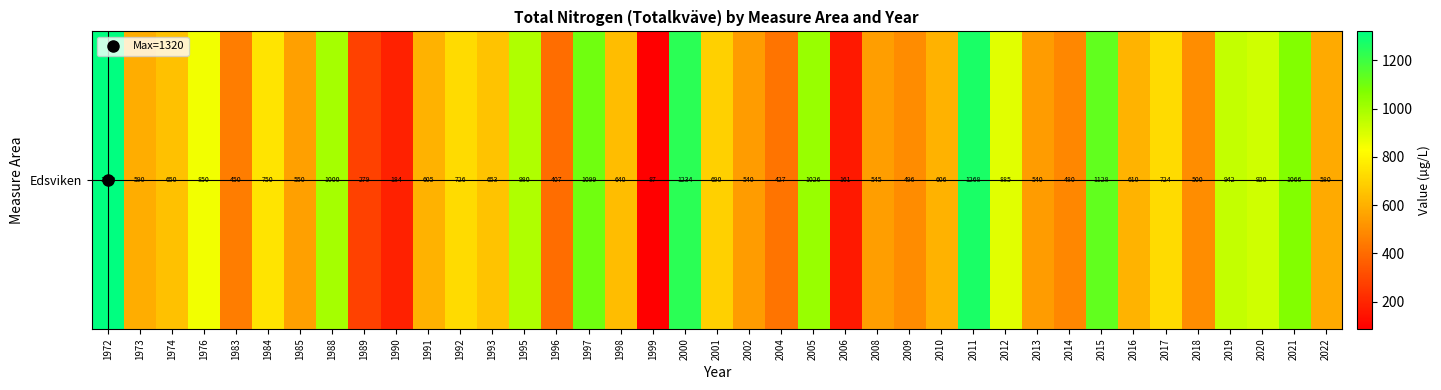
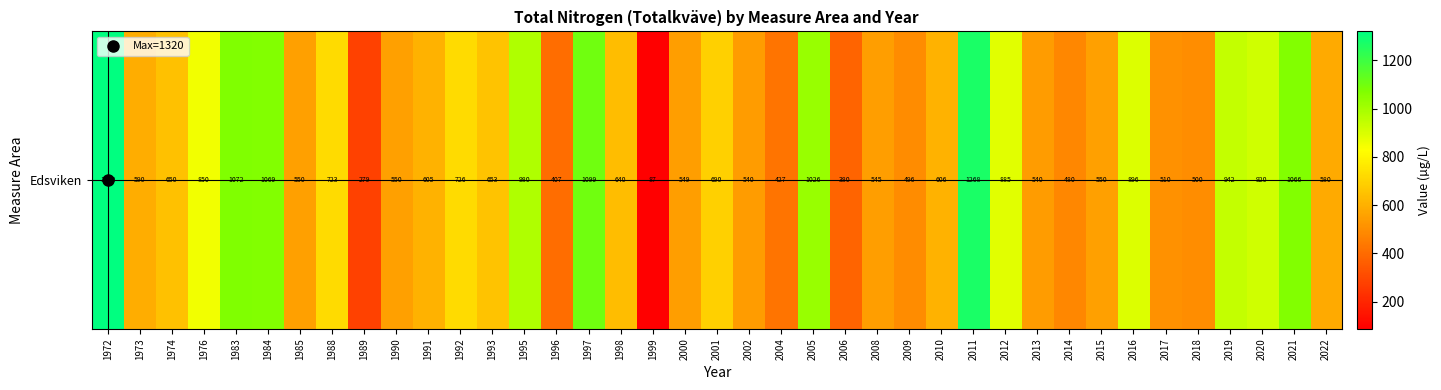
Edsviken, 1983: 450 -> 1072
Edsviken, 1984: 750 -> 1069
Edsviken, 1988: 1000 -> 723
Edsviken, 1990: 184 -> 550
Edsviken, 2000: 1234 -> 549
Edsviken, 2006: 161 -> 380
Edsviken, 2015: 1128 -> 550
Edsviken, 2016: 610 -> 896
Edsviken, 2017: 724 -> 510
